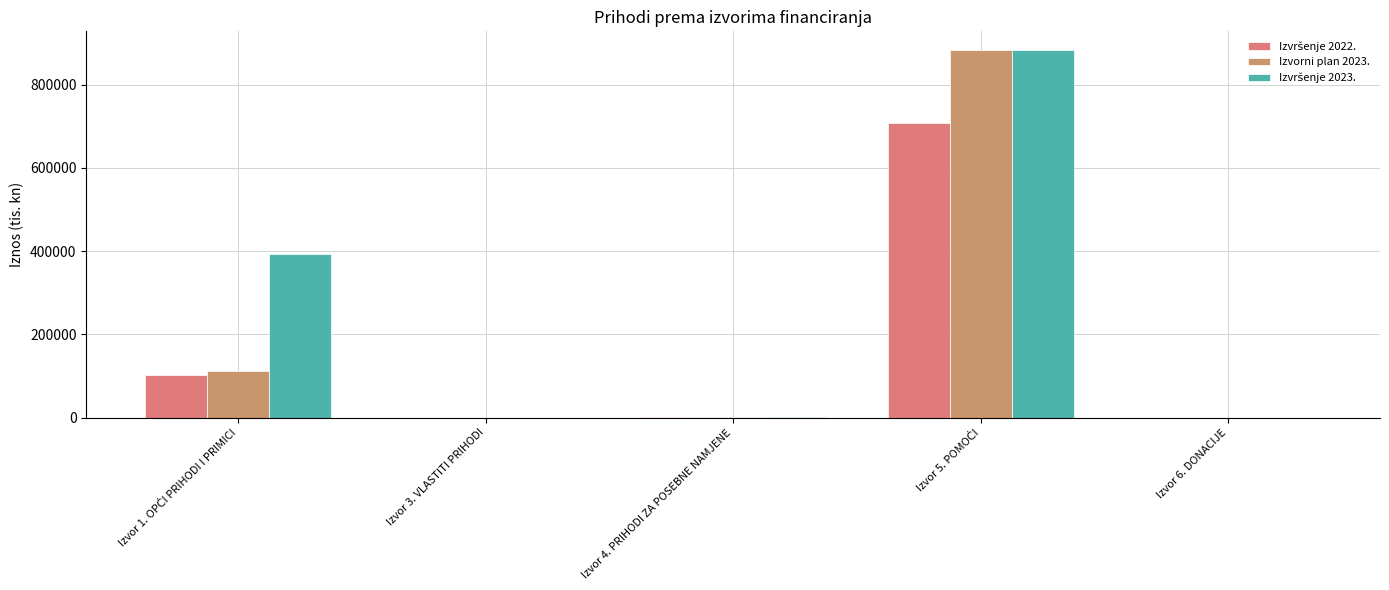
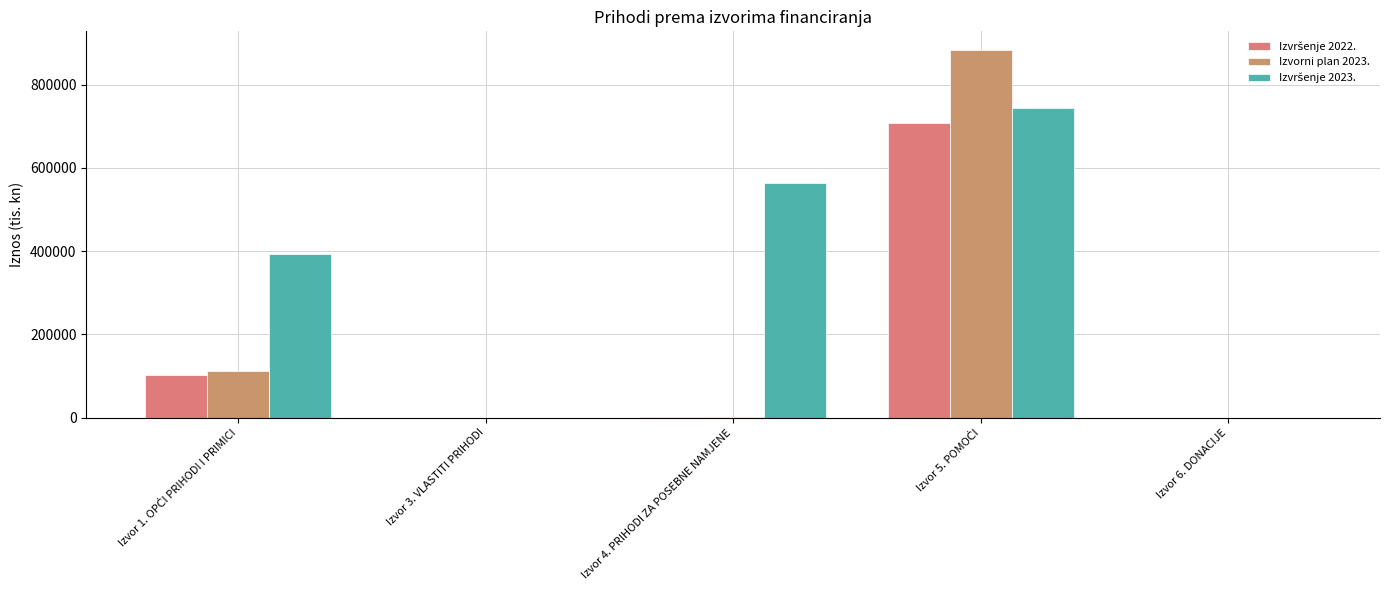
Izvršenje 2023., Izvor 4. PRIHODI ZA POSEBNE NAMJENE: 0 -> 560000
Izvršenje 2023., Izvor 5. POMOĆI: 880000 -> 740000
